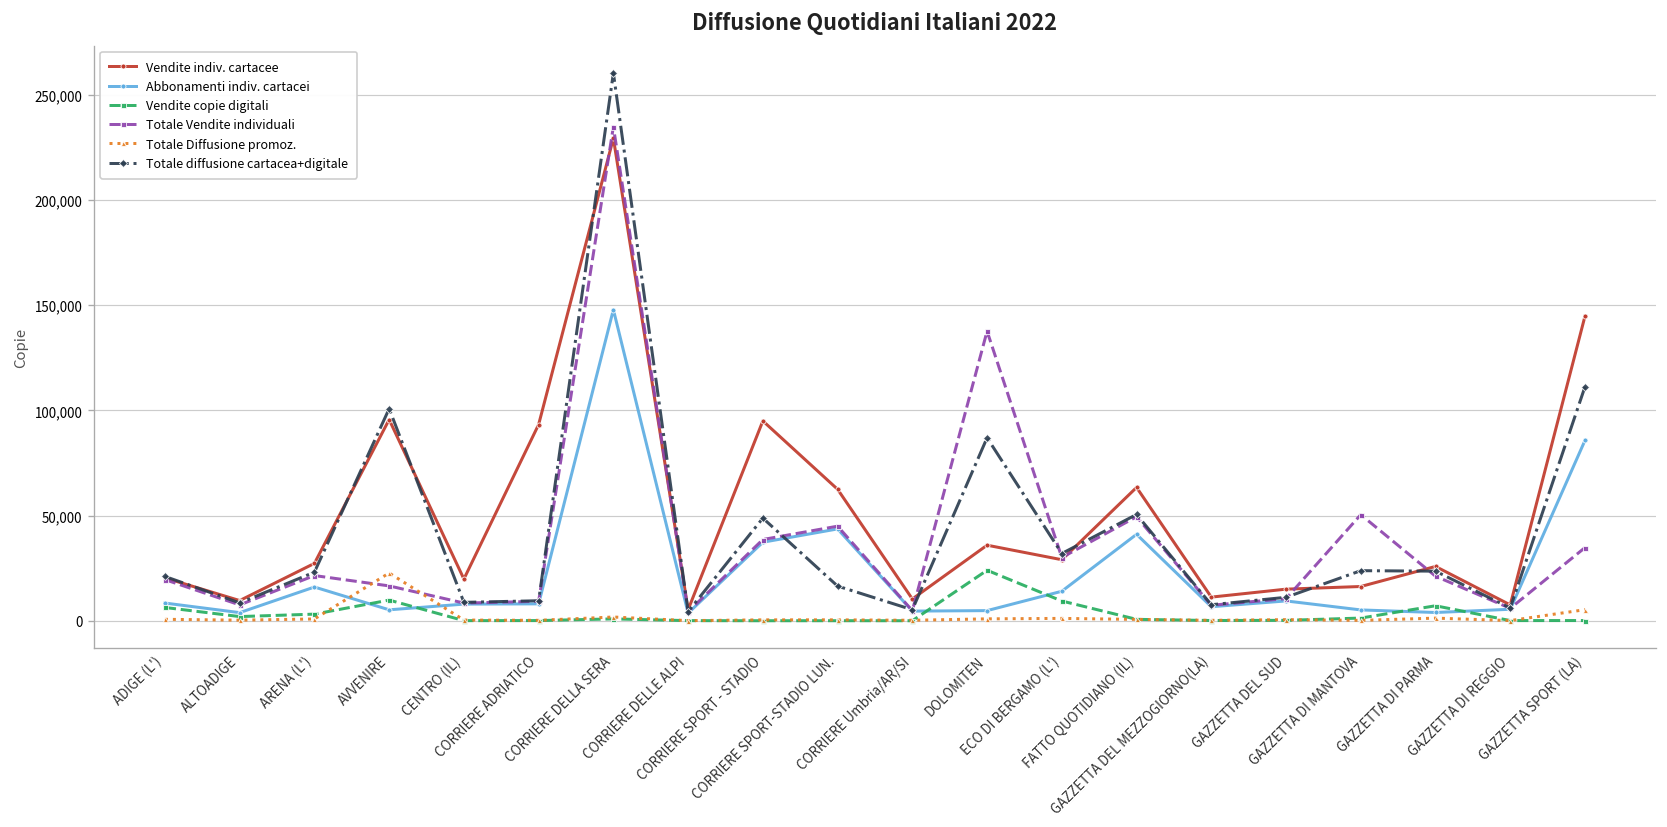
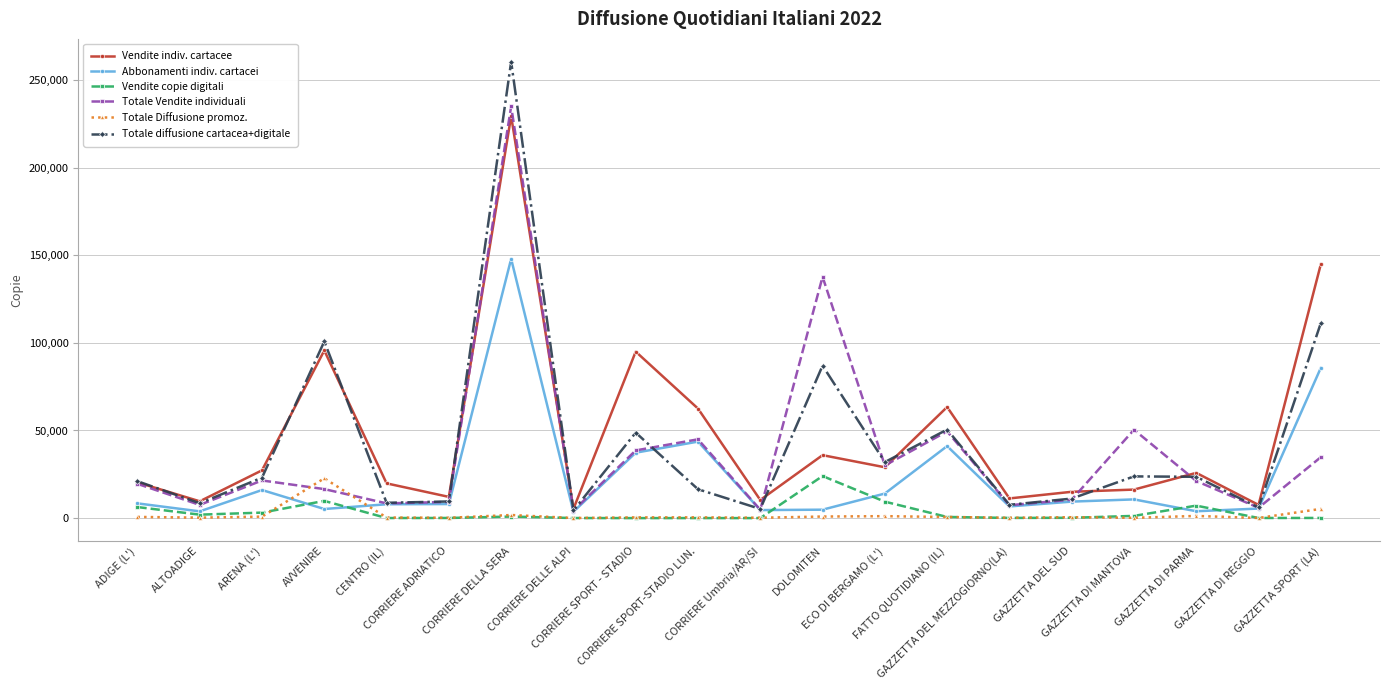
Vendite indiv. cartacee, CORRIERE ADRIATICO: 93,000 -> 12,000
Abbonamenti indiv. cartacei, GAZZETTA DI MANTOVA: 5,000 -> 11,000
